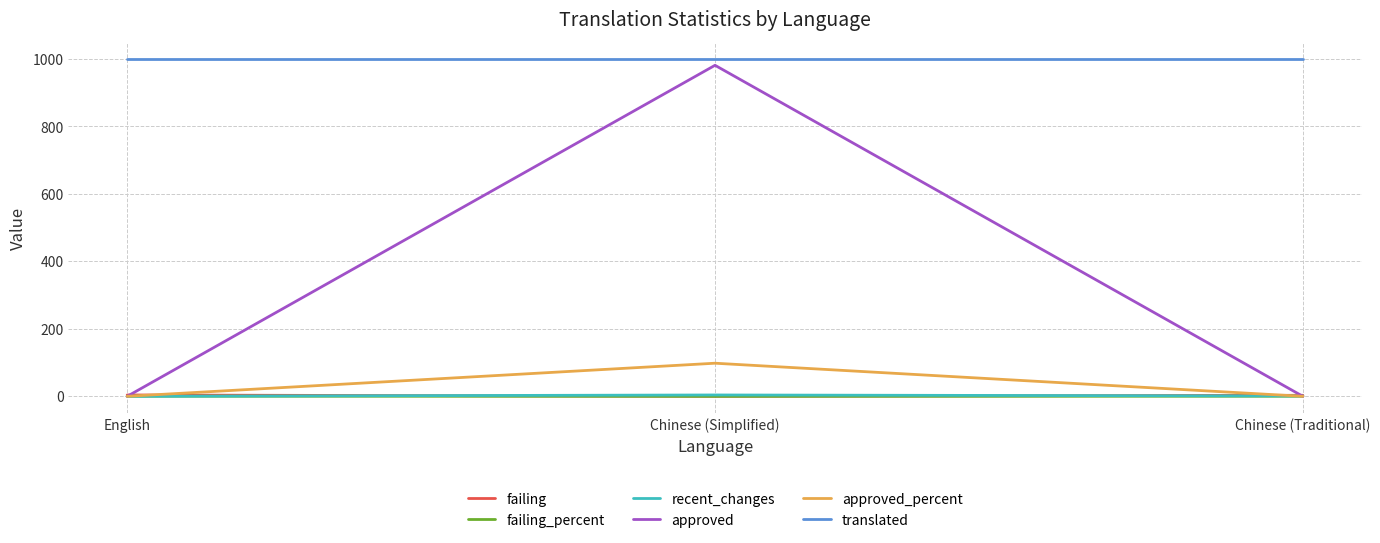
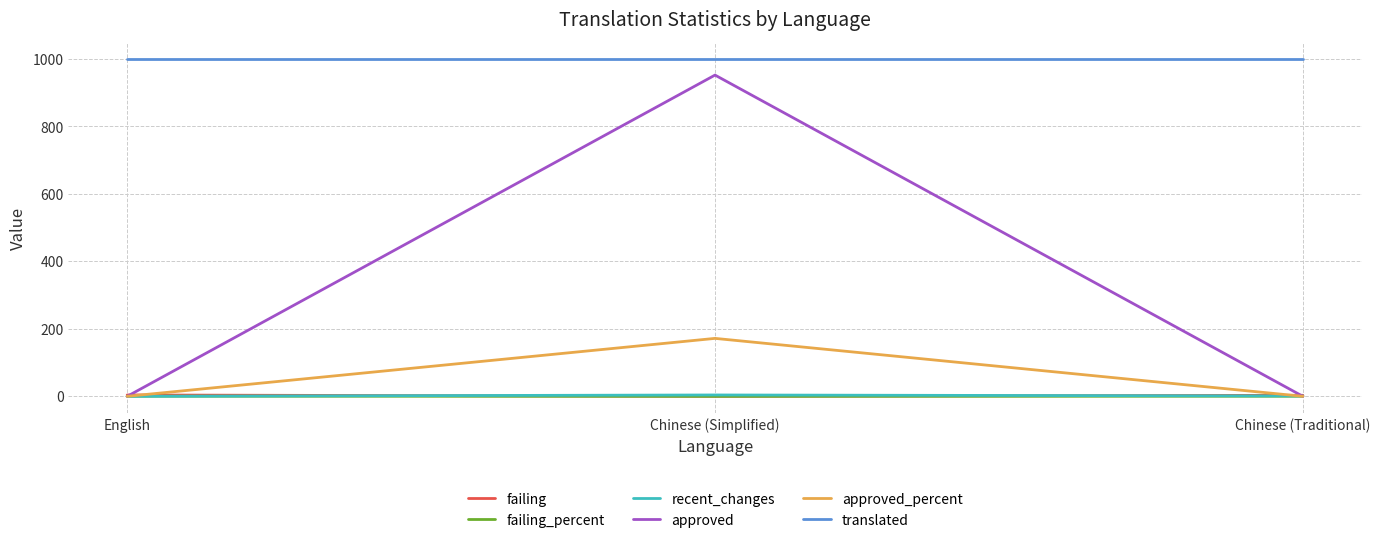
approved, Chinese (Simplified): 980 -> 950
approved_percent, Chinese (Simplified): 100 -> 170
